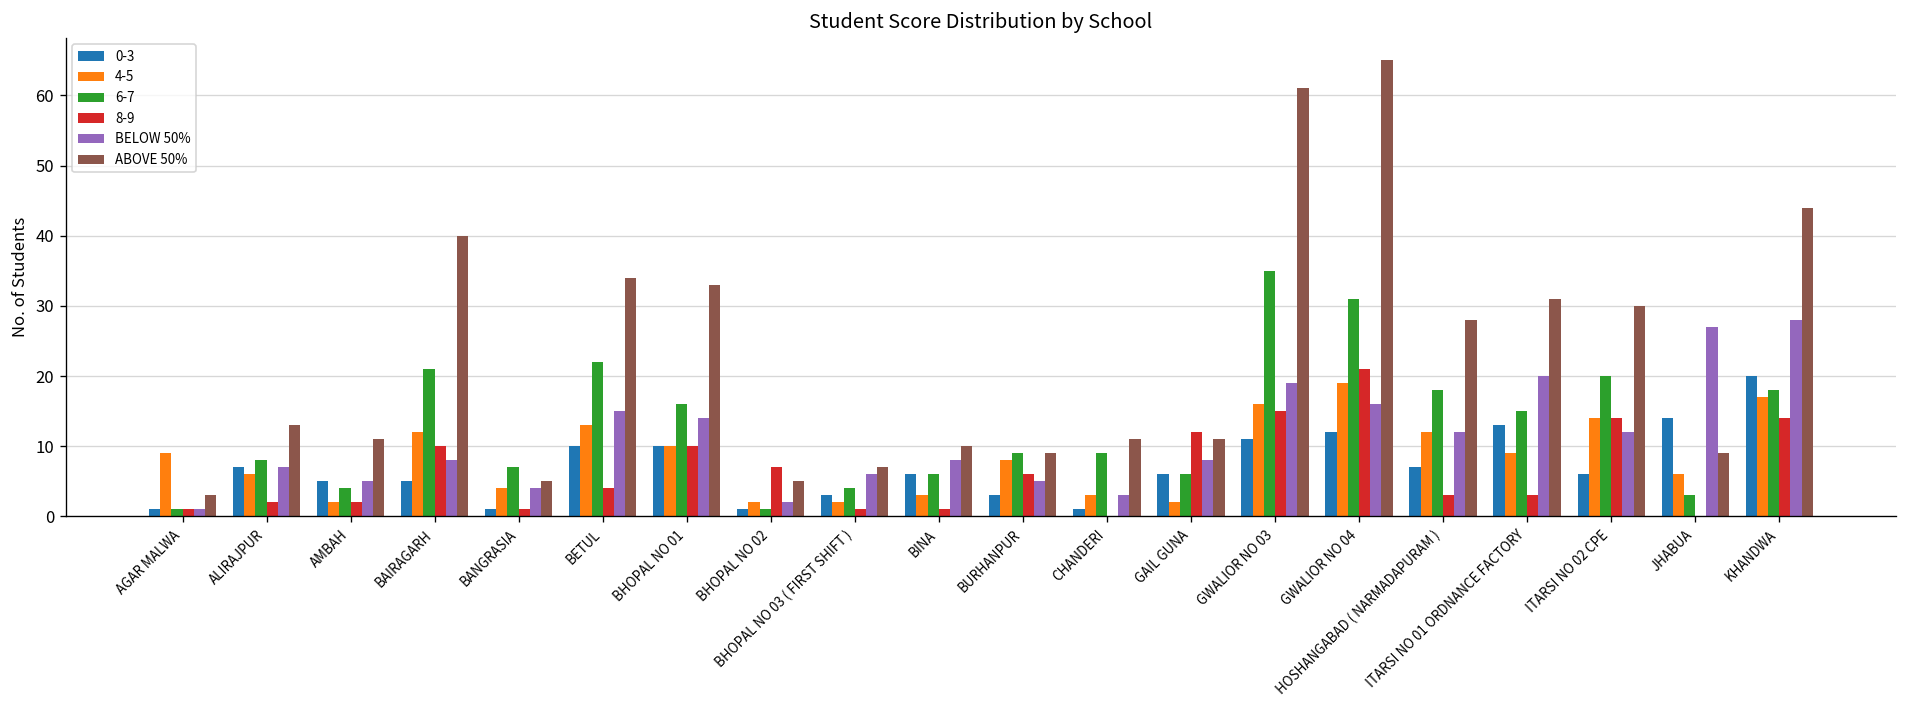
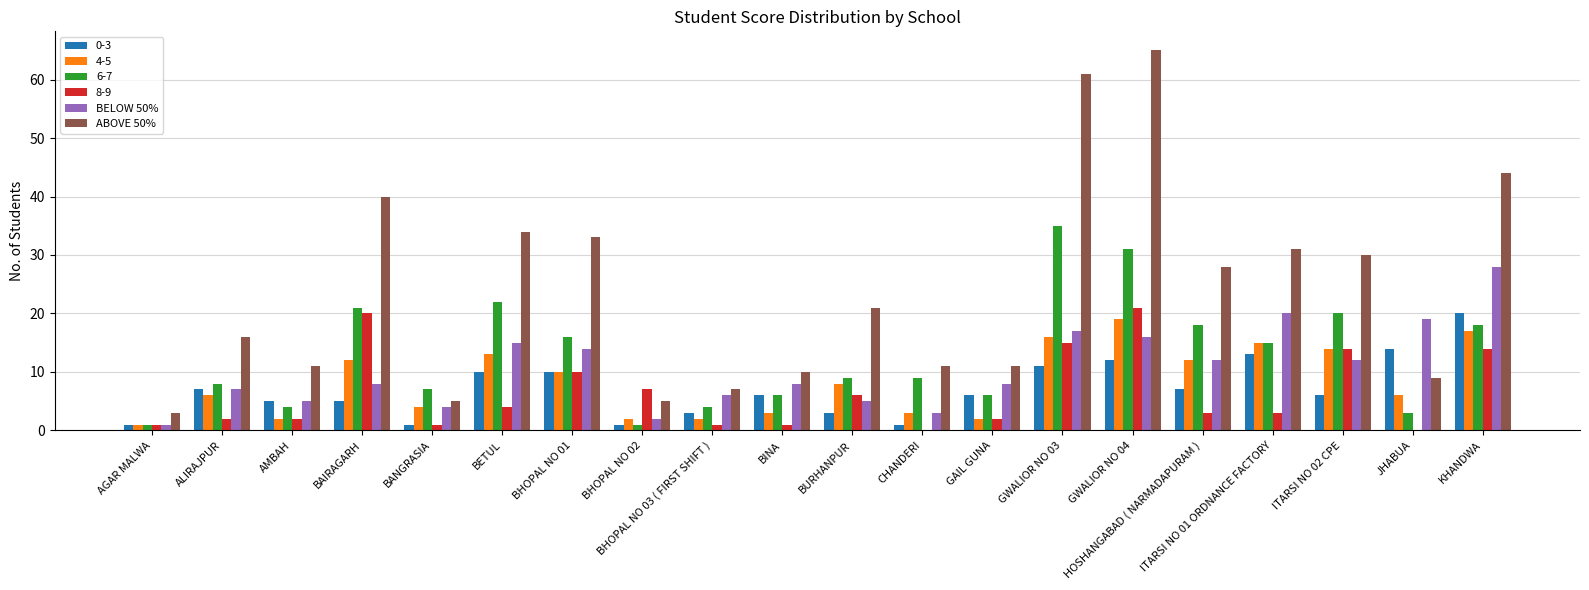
4-5, AGAR MALWA: 9 -> 1
ABOVE 50%, ALIRAJPUR: 13 -> 16
8-9, BAIRAGARH: 10 -> 20
ABOVE 50%, BURHANPUR: 9 -> 21
8-9, GAIL GUNA: 12 -> 2
BELOW 50%, GWALIOR NO 03: 19 -> 17
4-5, ITARSI NO 01 ORDNANCE FACTORY: 9 -> 15
BELOW 50%, JHABUA: 27 -> 19
